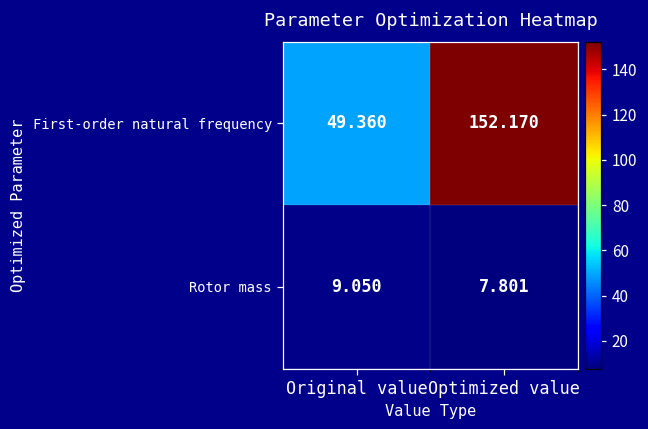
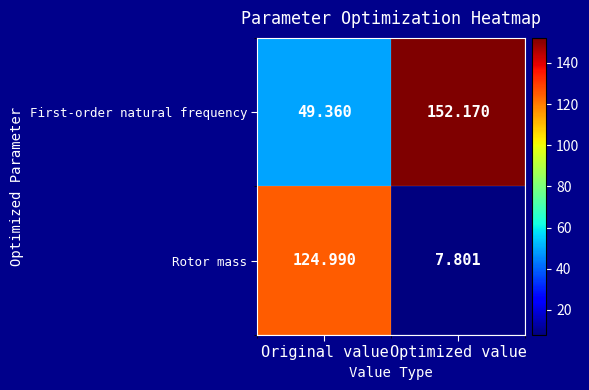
Rotor mass, Original value: 9.050 -> 124.990
